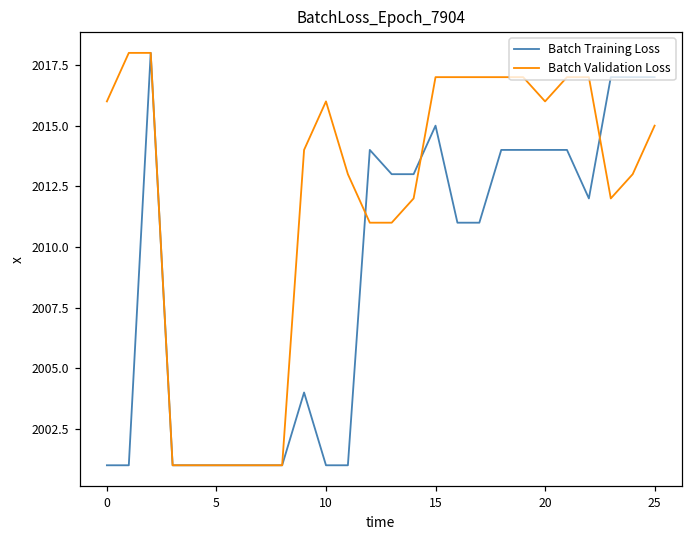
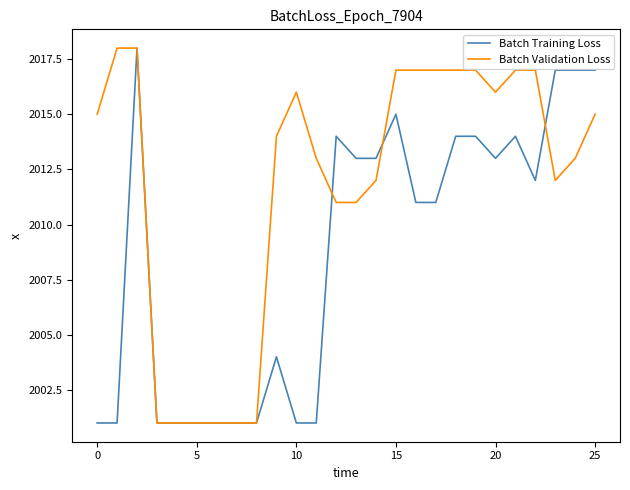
Batch Validation Loss, 0: 2016 -> 2015
Batch Training Loss, 20: 2014 -> 2013
